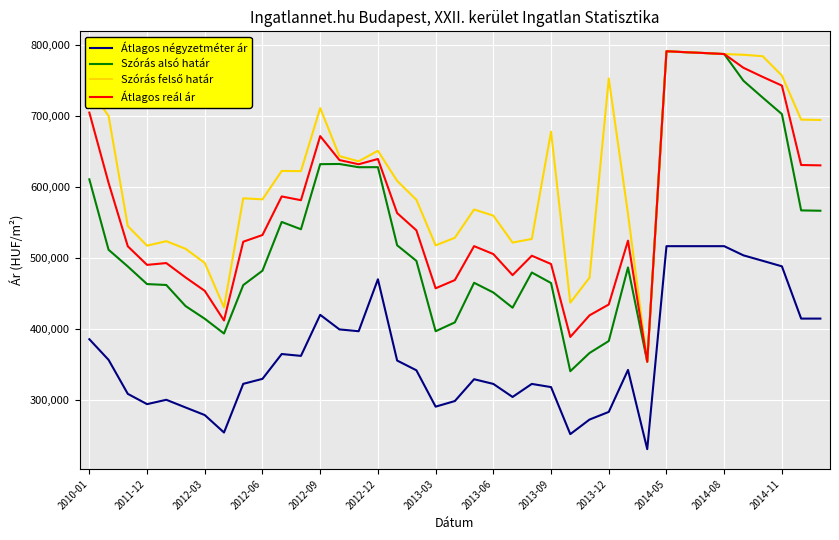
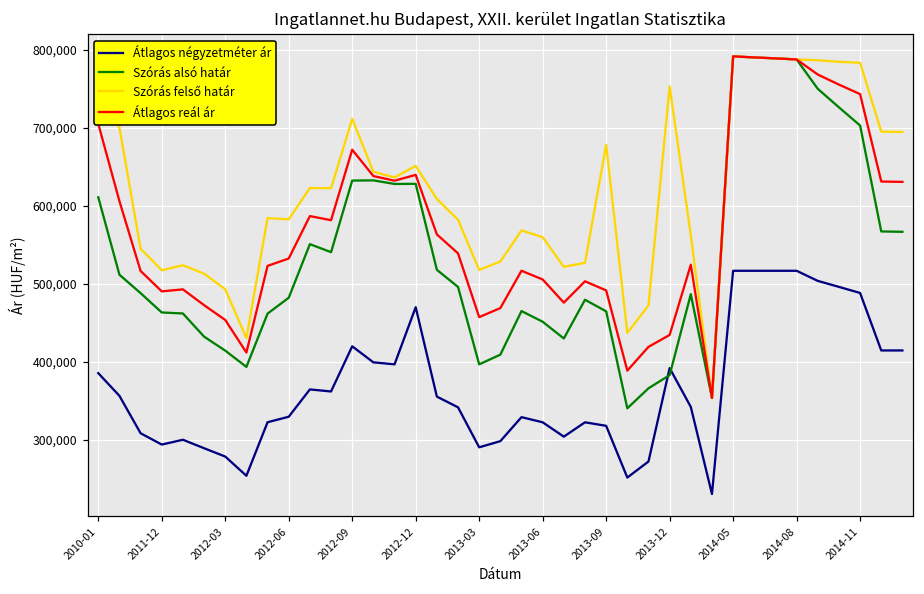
Átlagos négyzetméter ár, 2013-12: 280,000 -> 390,000
Szórás felső határ, 2014-11: 760,000 -> 780,000
